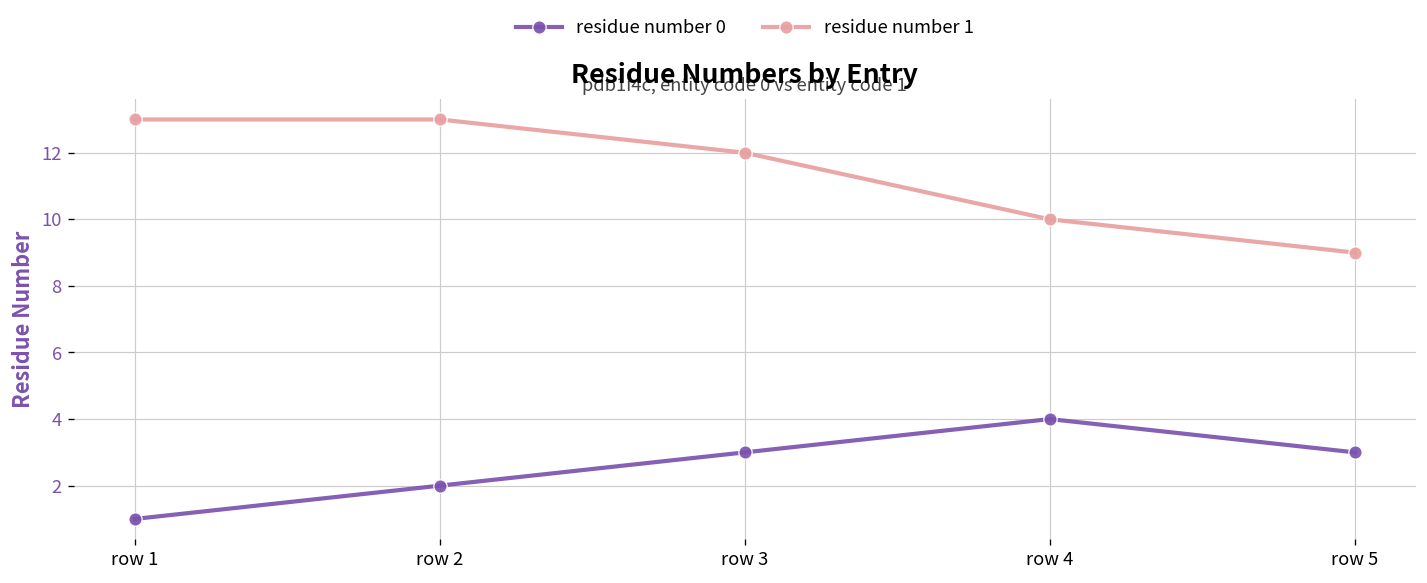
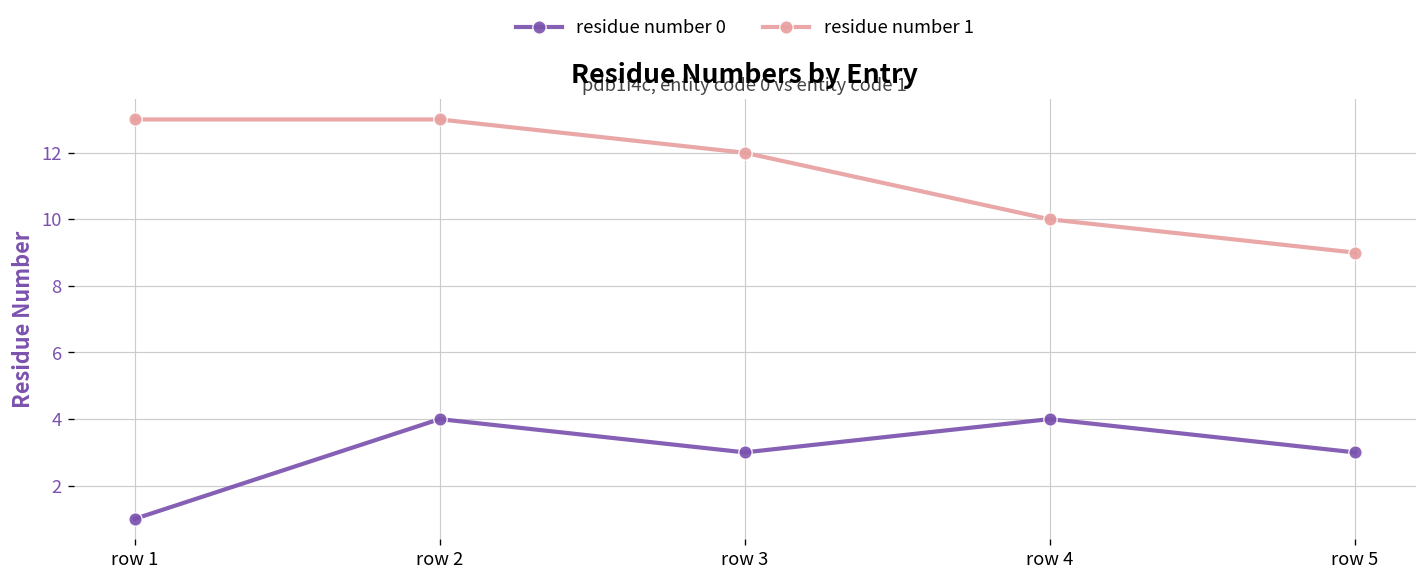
residue number 0, row 2: 2 -> 4
